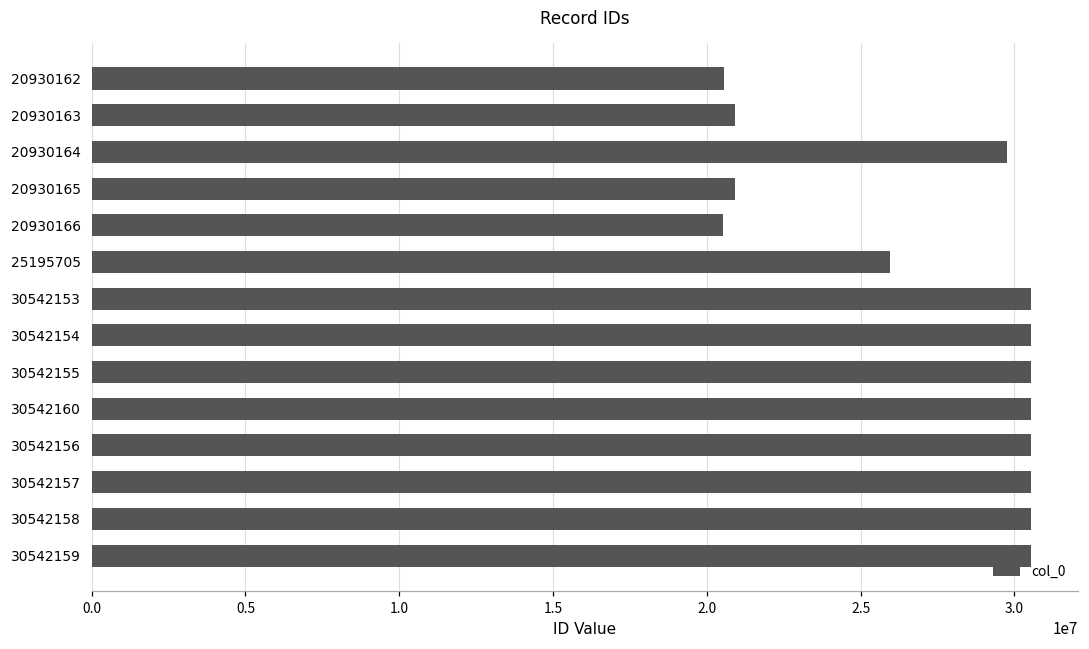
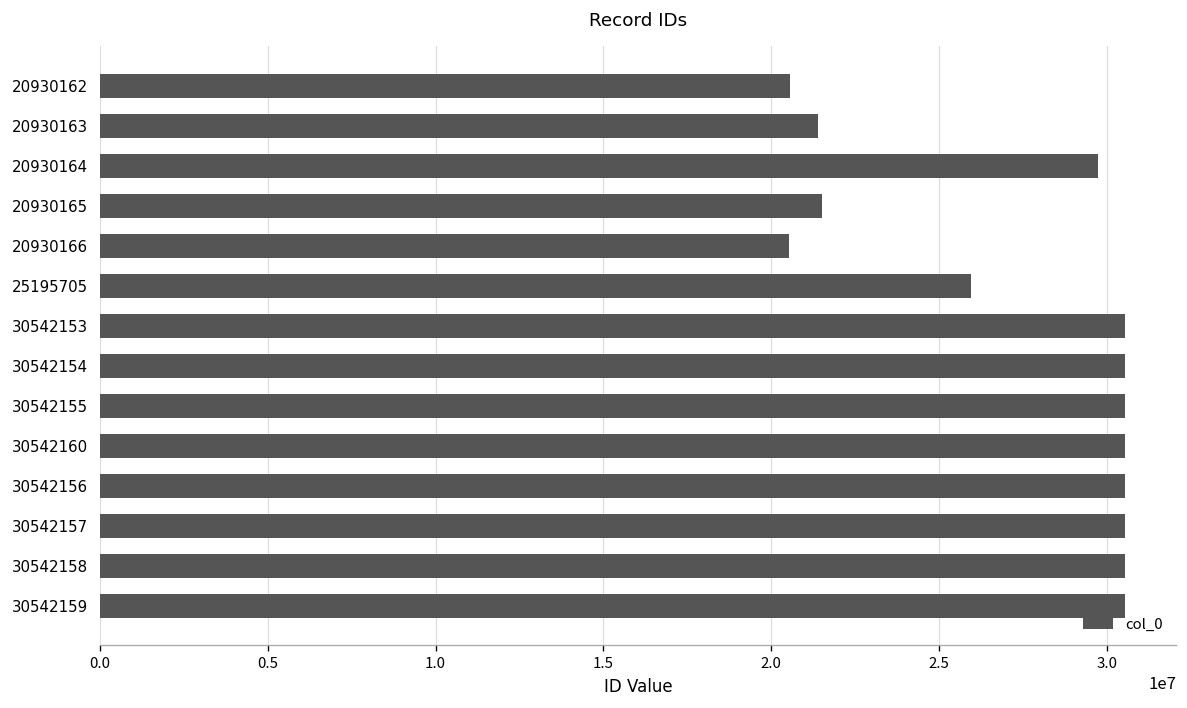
20930163: 20900000 -> 21400000
20930165: 20900000 -> 21500000
